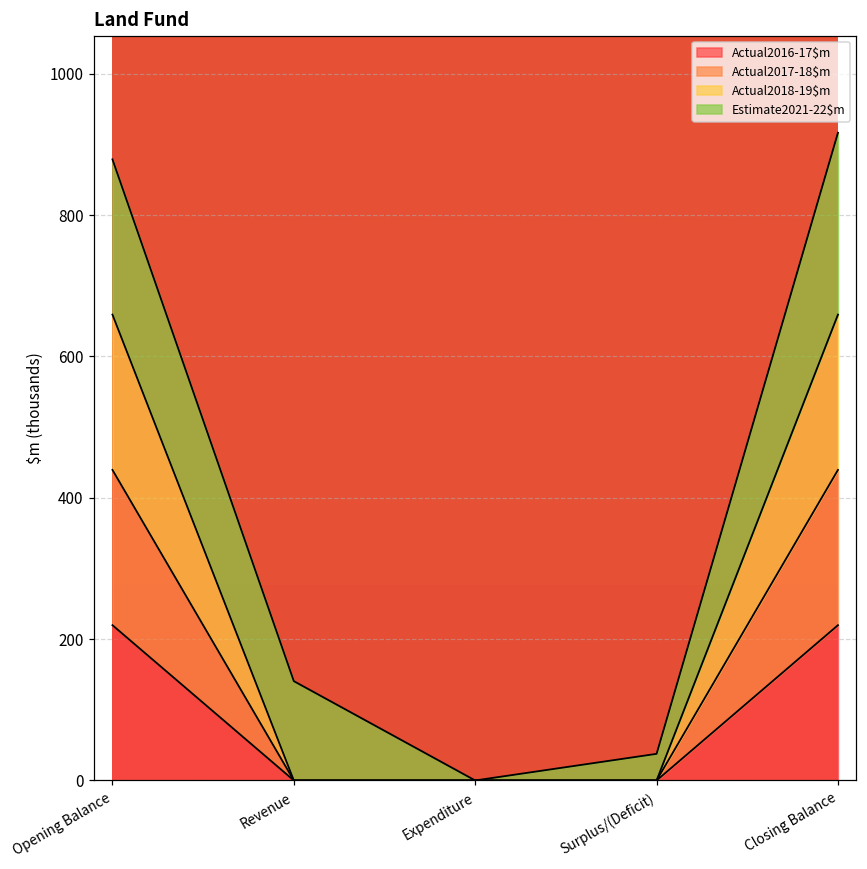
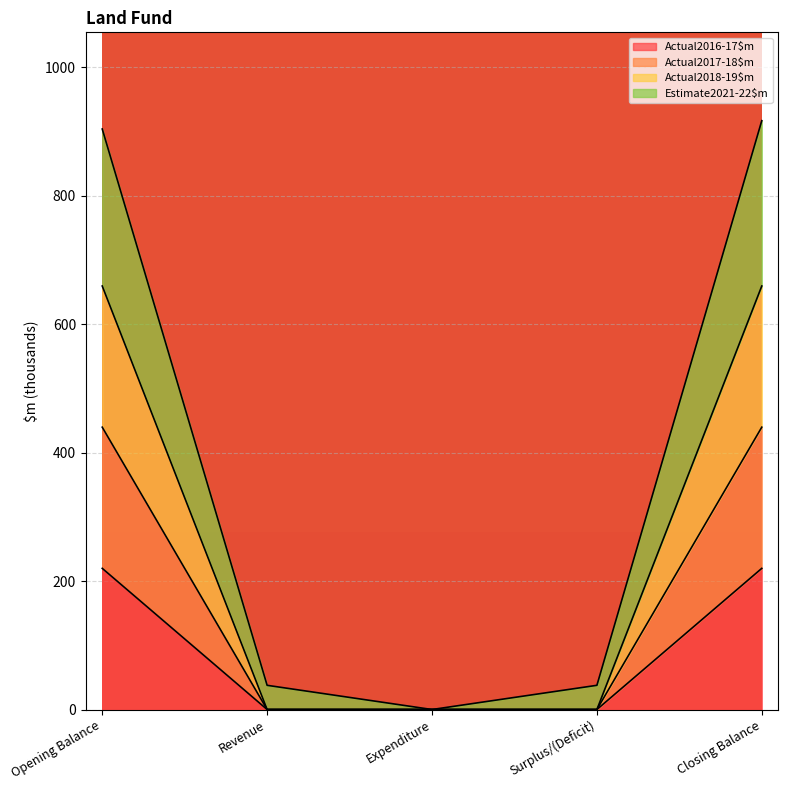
Estimate2021-22$m, Opening Balance: 220 -> 240
Estimate2021-22$m, Revenue: 140 -> 40
